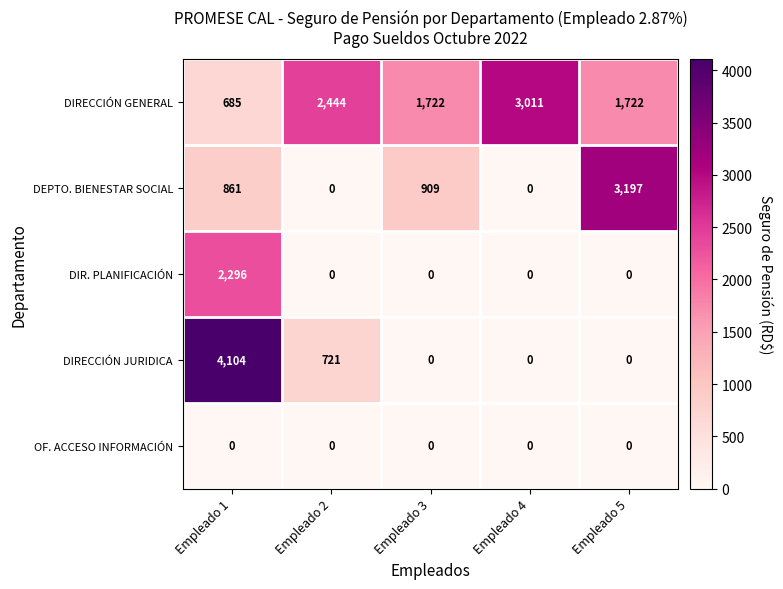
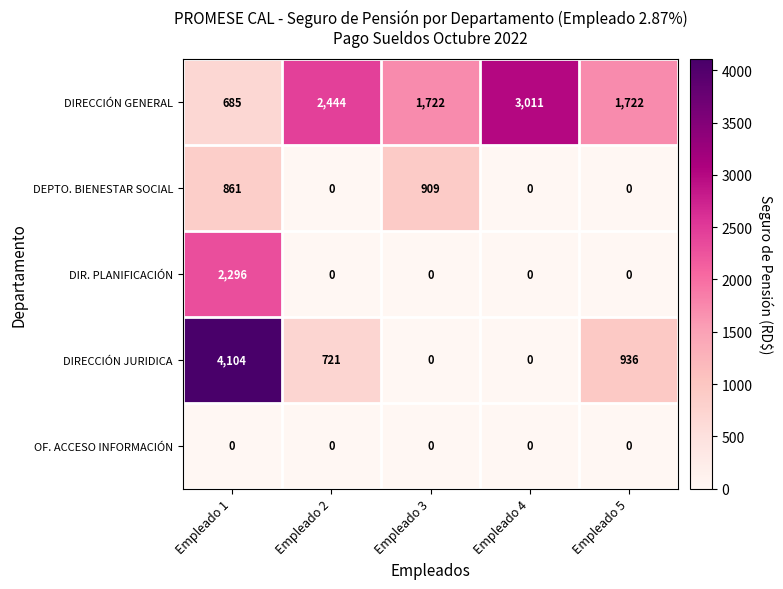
DEPTO. BIENESTAR SOCIAL, Empleado 5: 3,197 -> 0
DIRECCIÓN JURIDICA, Empleado 5: 0 -> 936
